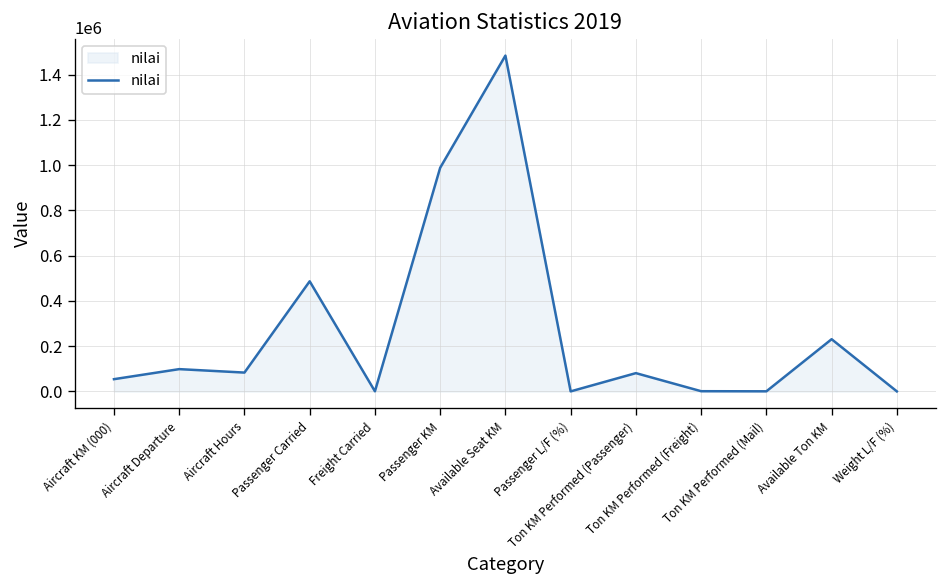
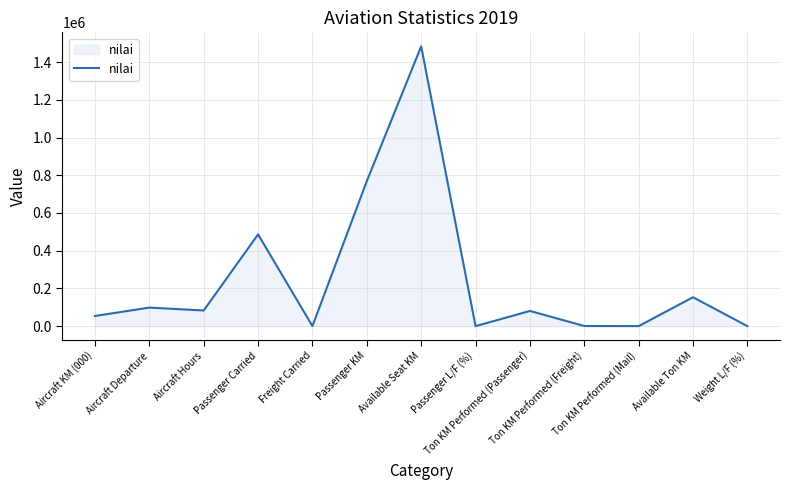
Passenger KM: 990000 -> 770000
Available Ton KM: 230000 -> 150000
